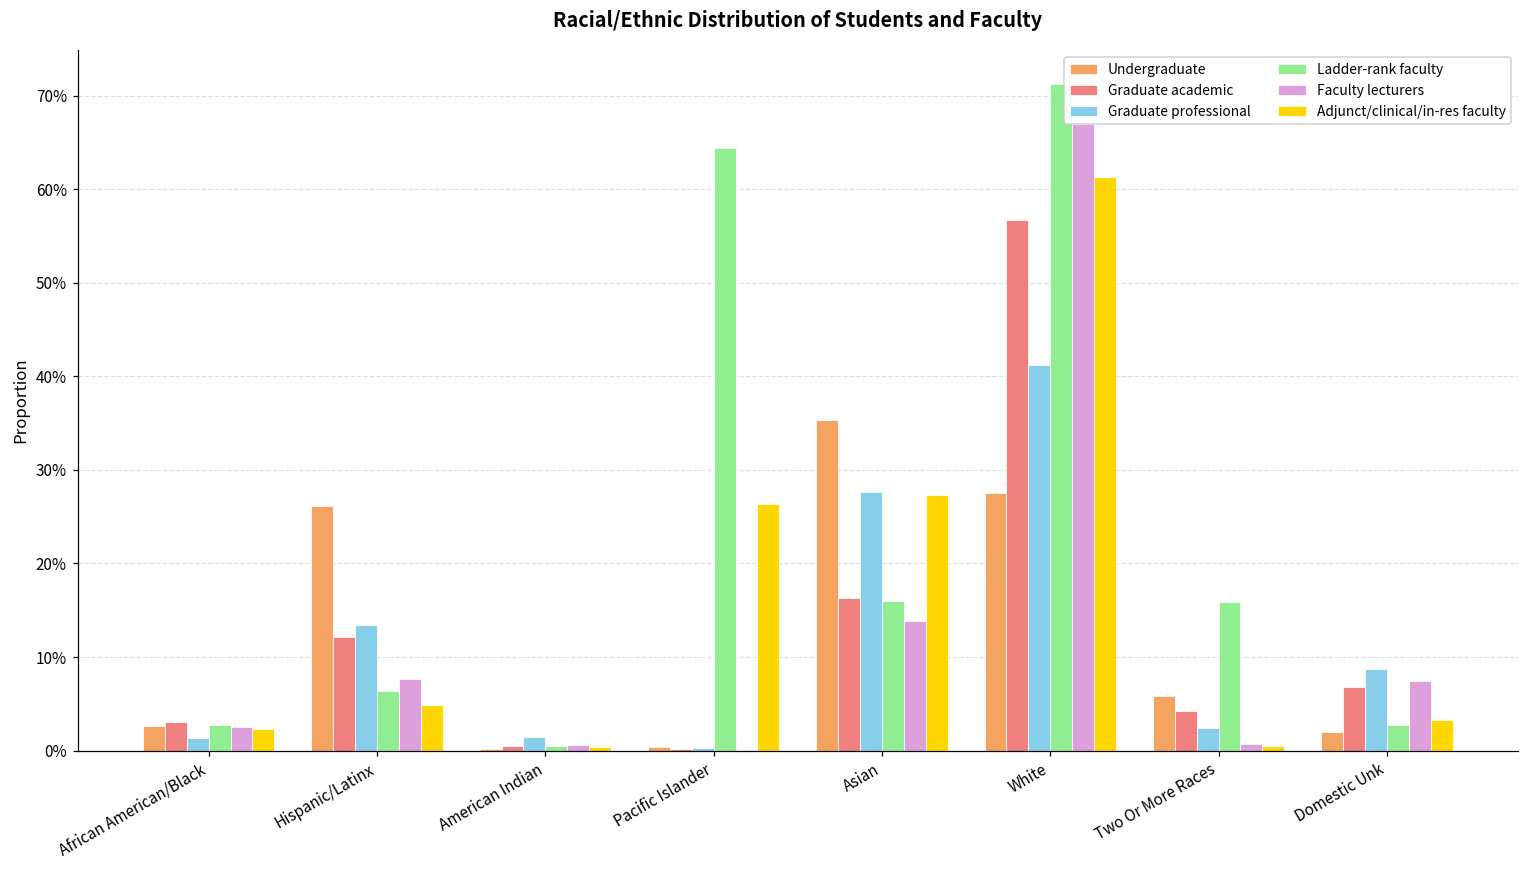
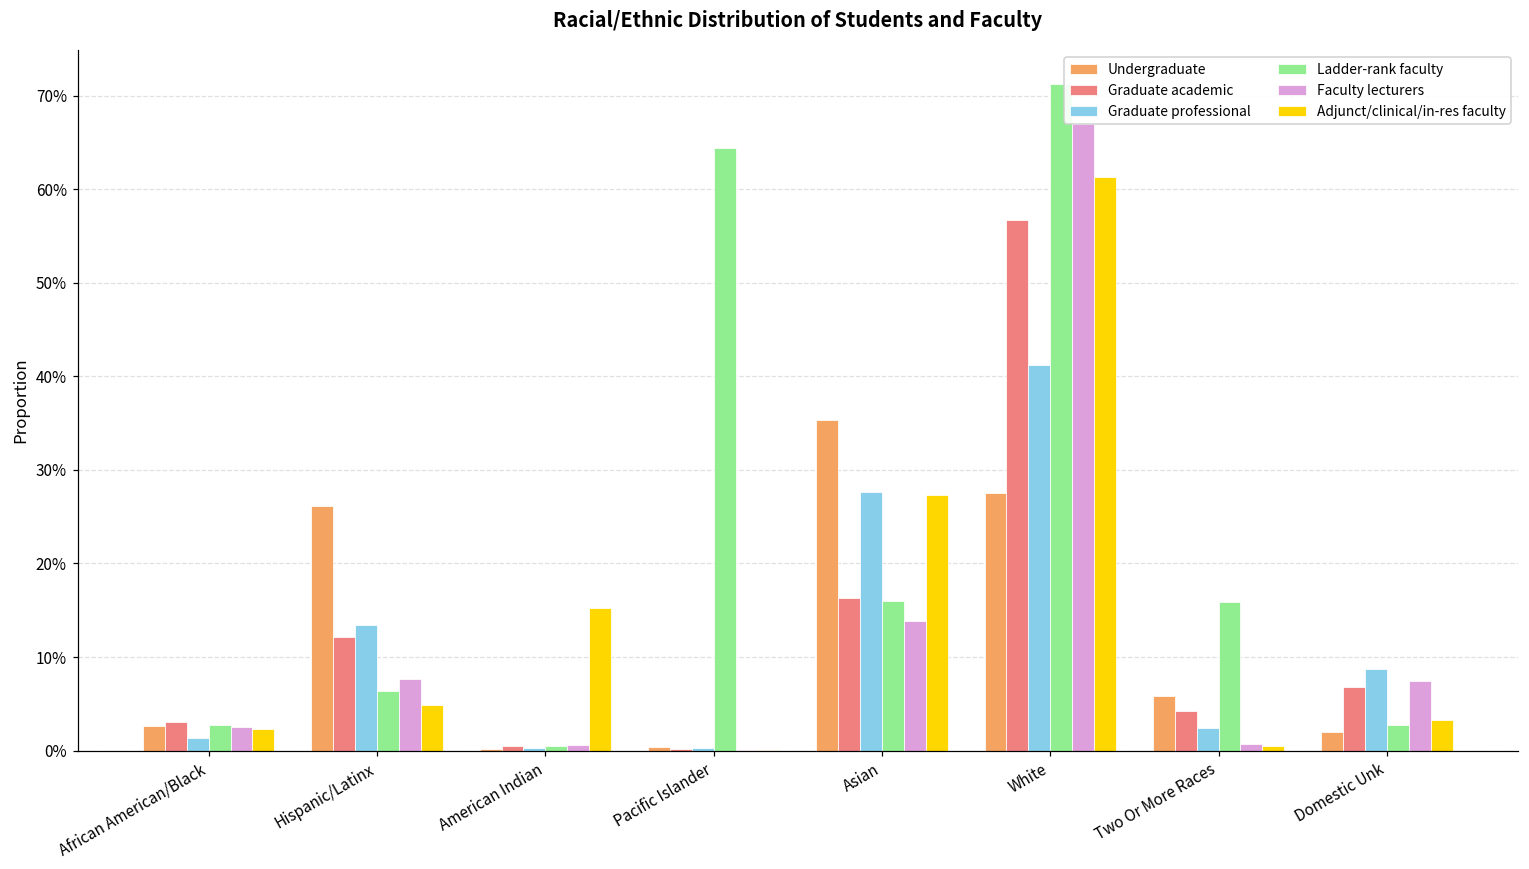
Graduate professional, American Indian: 1% -> 0%
Adjunct/clinical/in-res faculty, American Indian: 0% -> 15%
Adjunct/clinical/in-res faculty, Pacific Islander: 26% -> 0%
